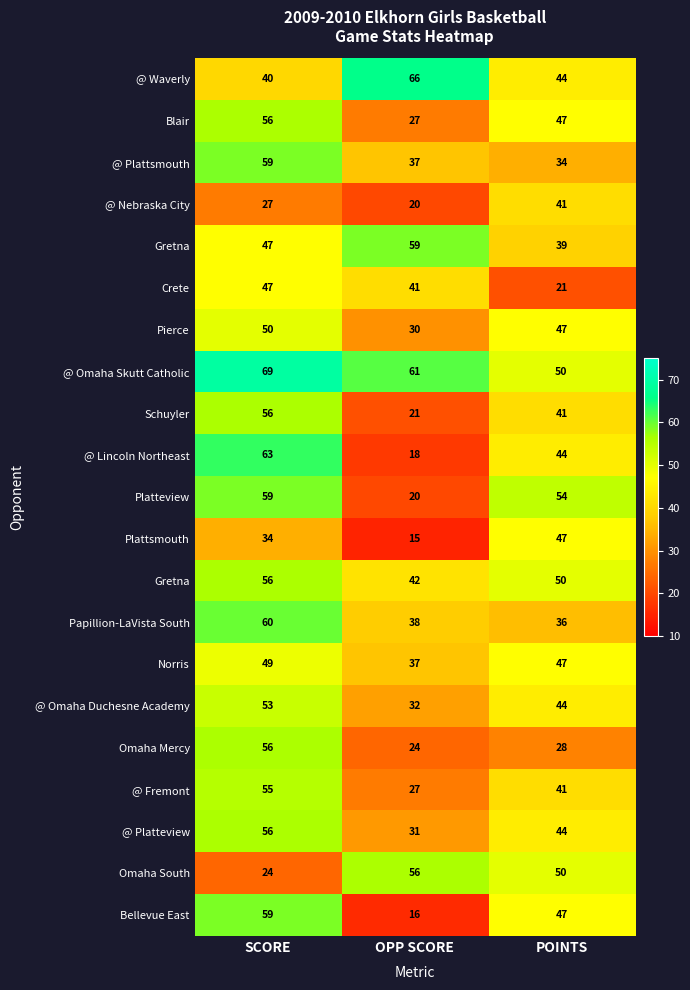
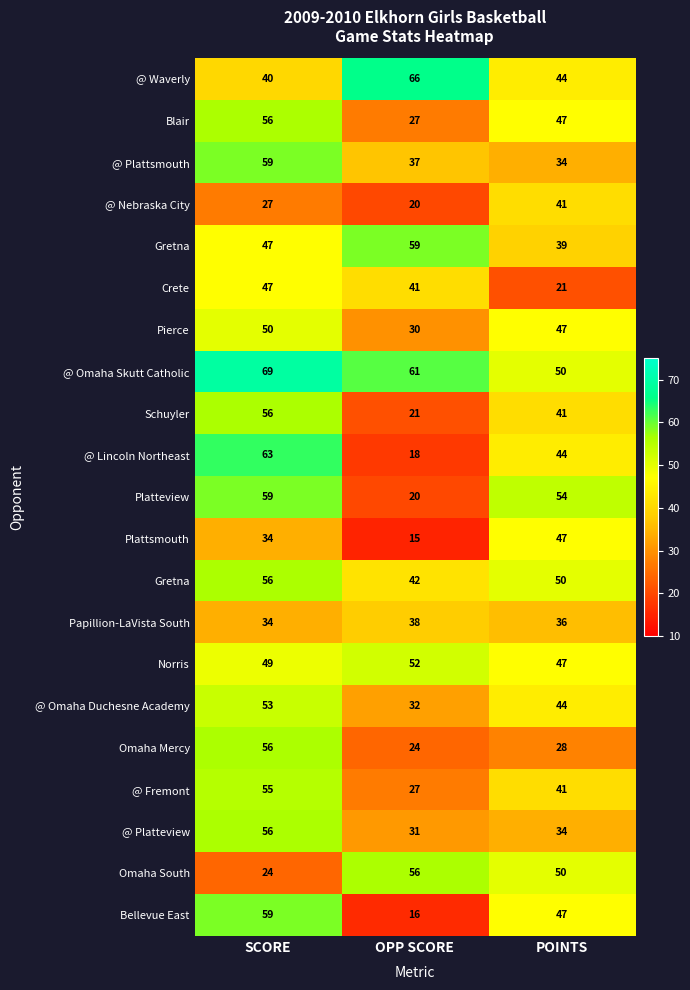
Papillion-LaVista South, SCORE: 60 -> 34
Norris, OPP SCORE: 37 -> 52
@ Platteview, POINTS: 44 -> 34
